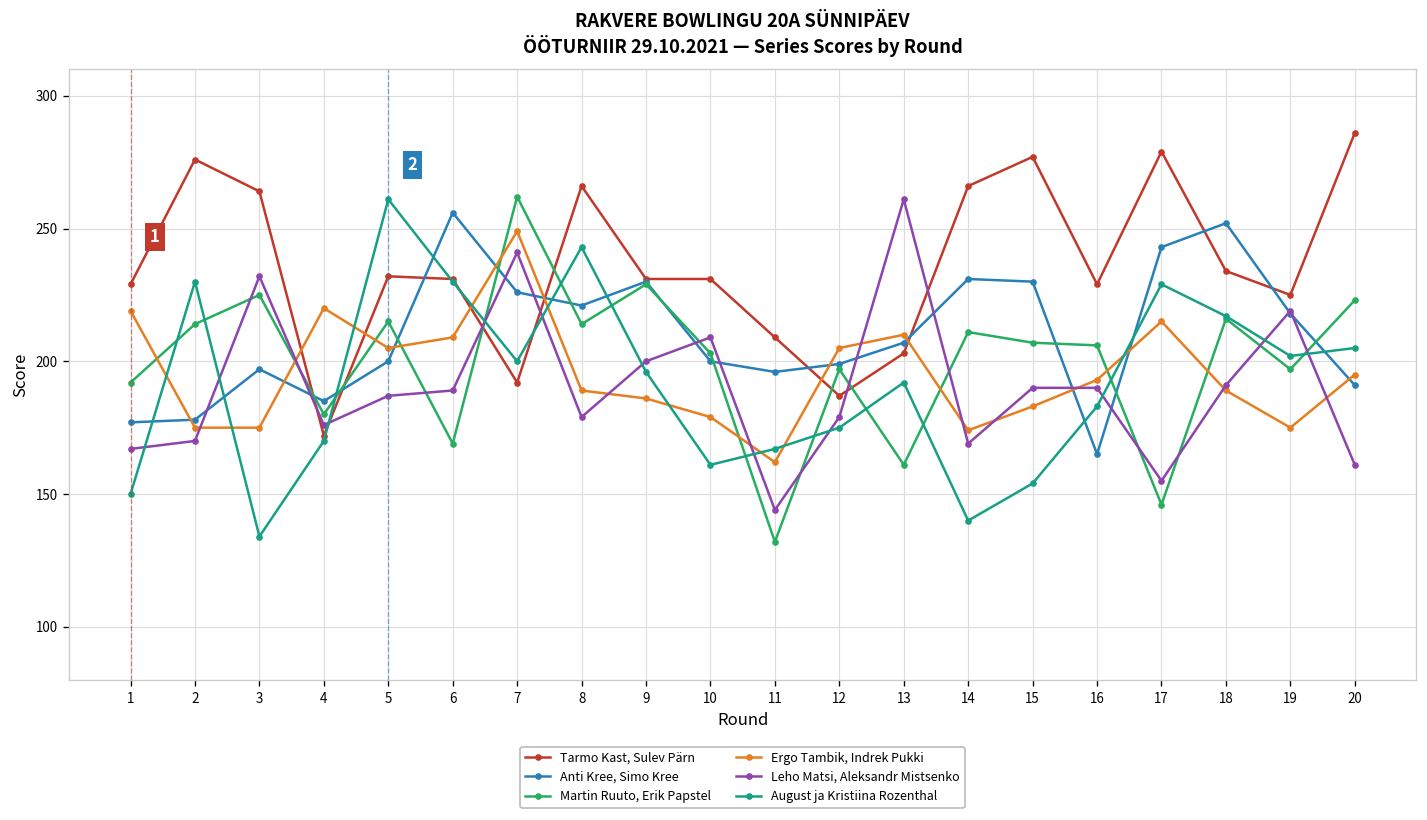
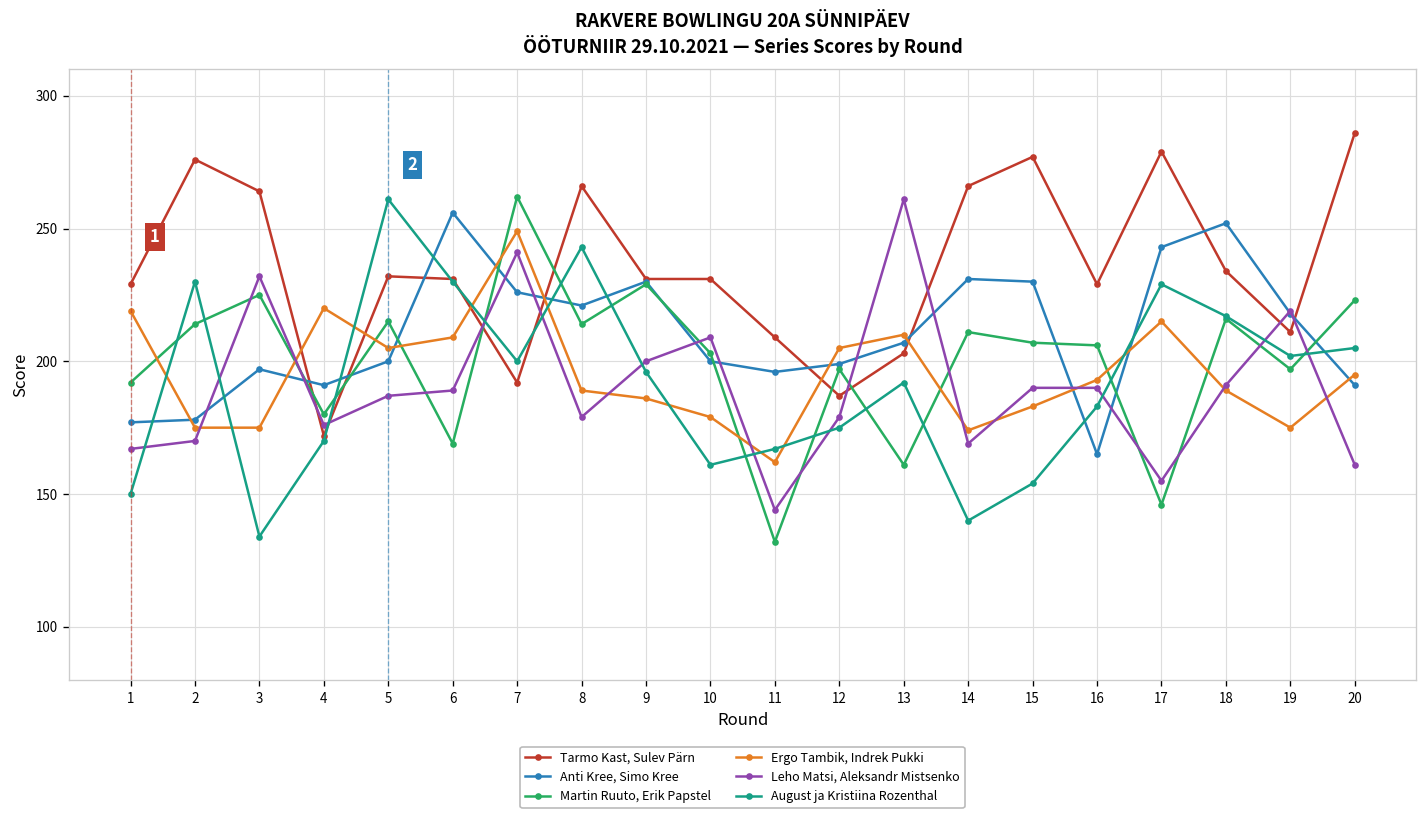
Anti Kree, Simo Kree, 4: 185 -> 191
Tarmo Kast, Sulev Pärn, 19: 225 -> 211
